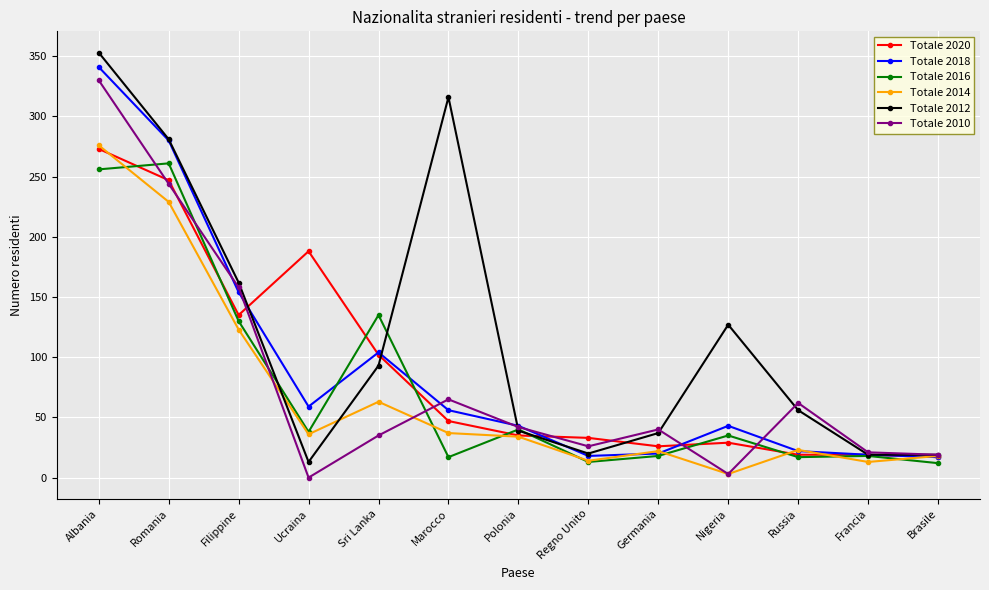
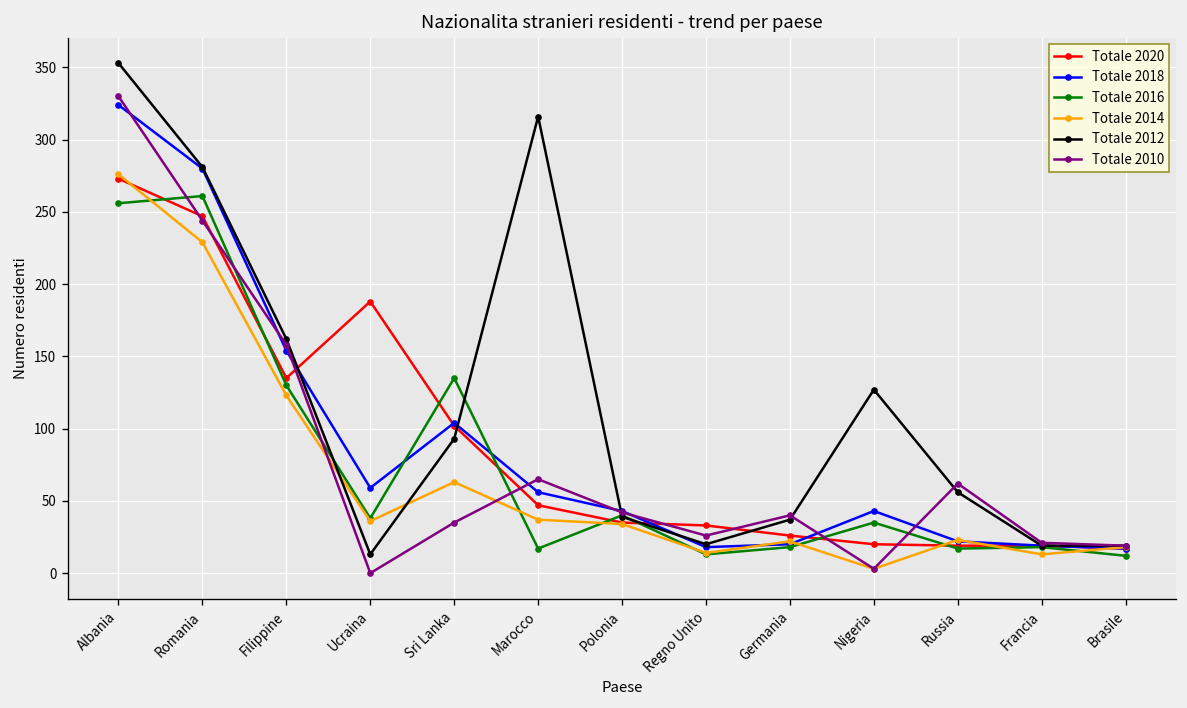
Totale 2018, Albania: 341 -> 324
Totale 2020, Nigeria: 29 -> 20
